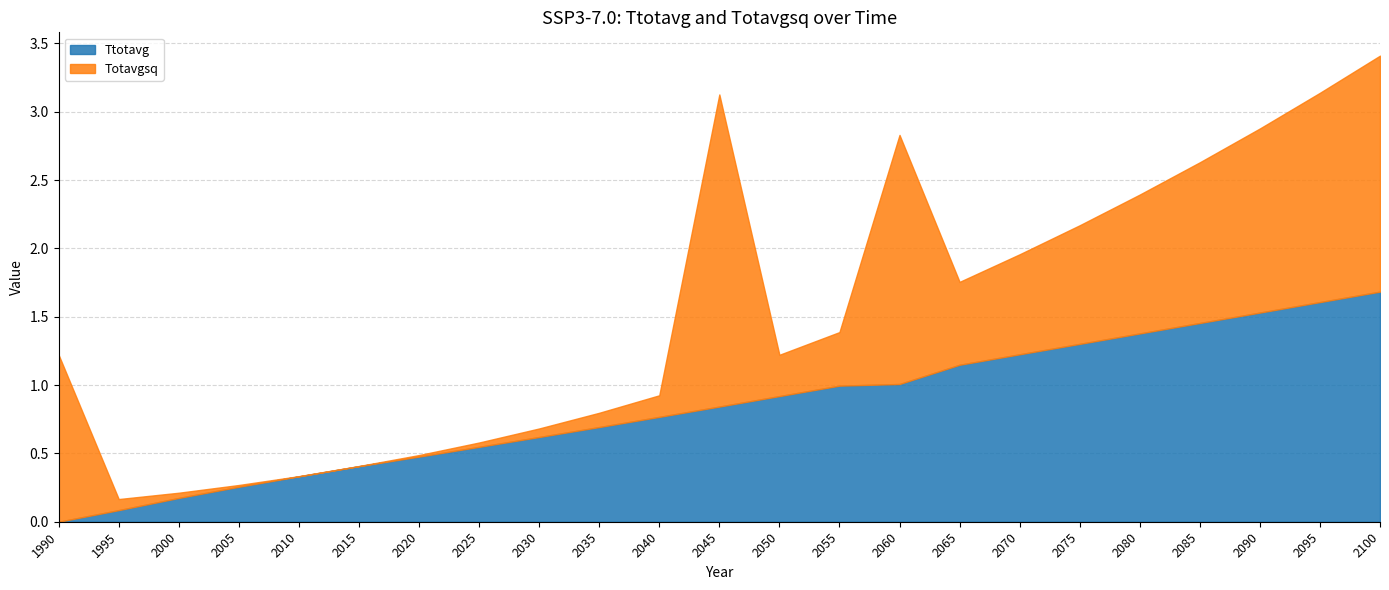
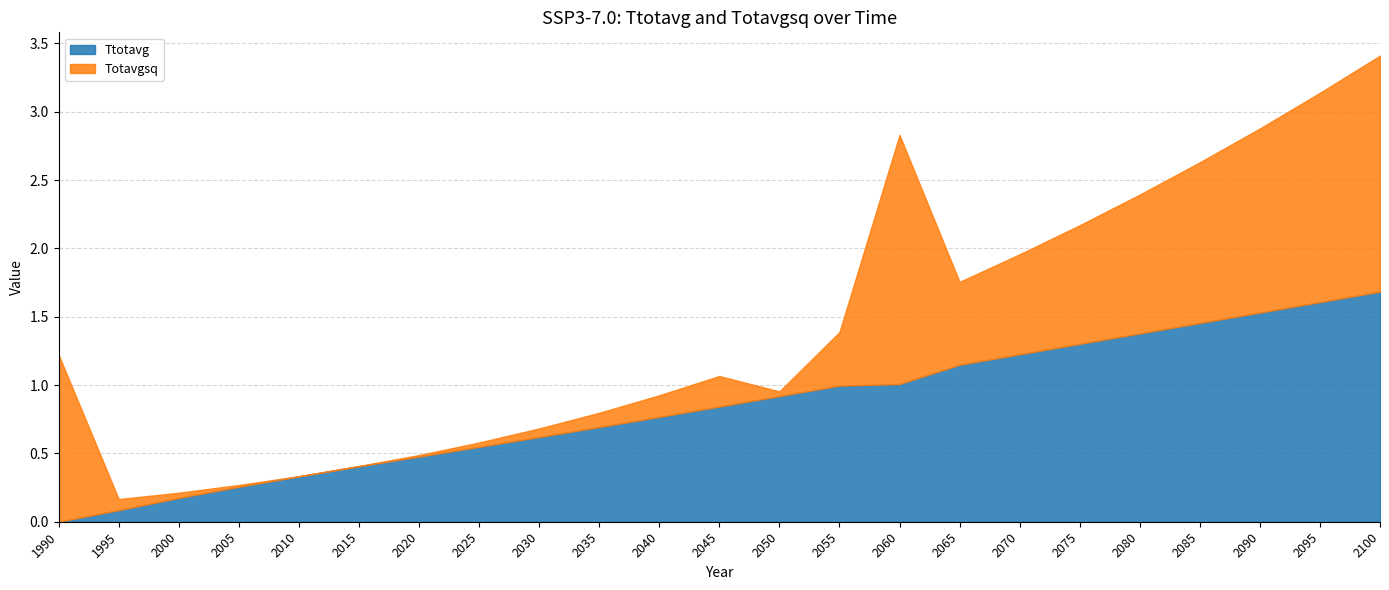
Totavgsq, 2045: 2.28 -> 0.22
Totavgsq, 2050: 0.30 -> 0.03
